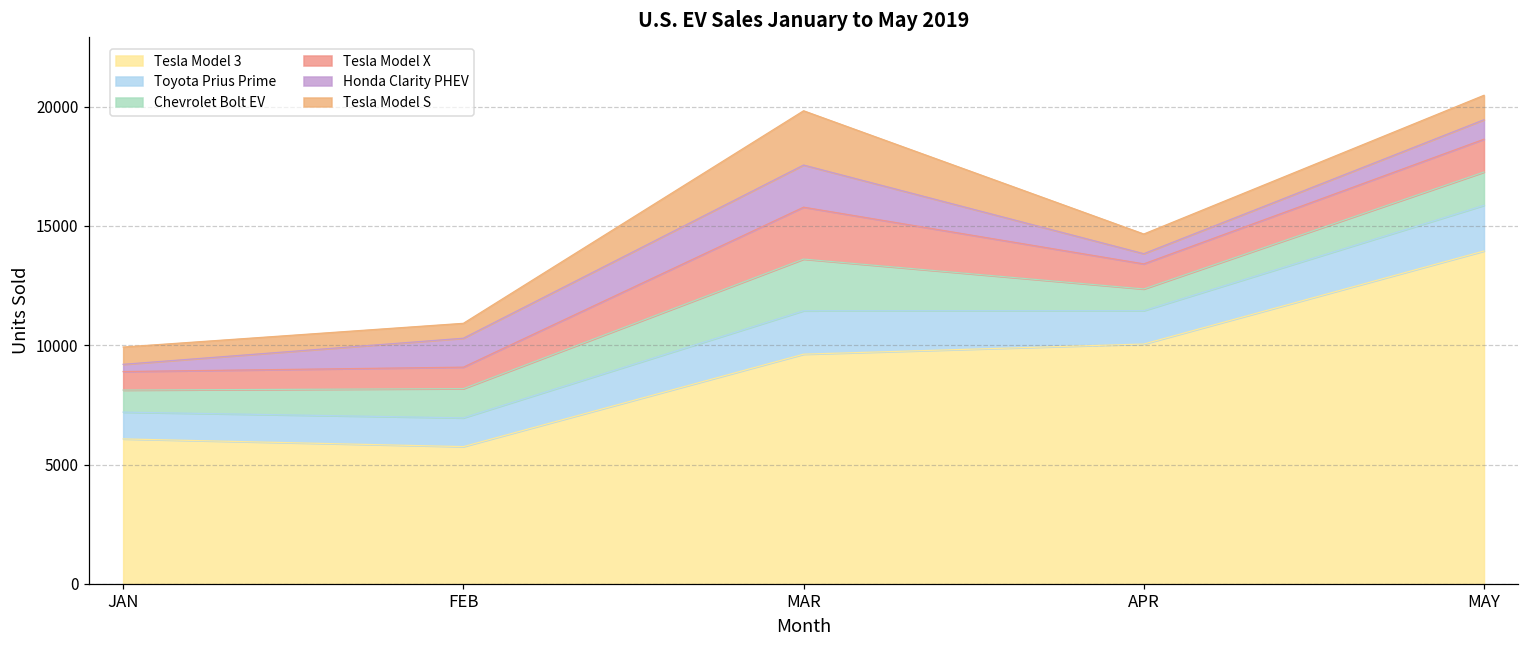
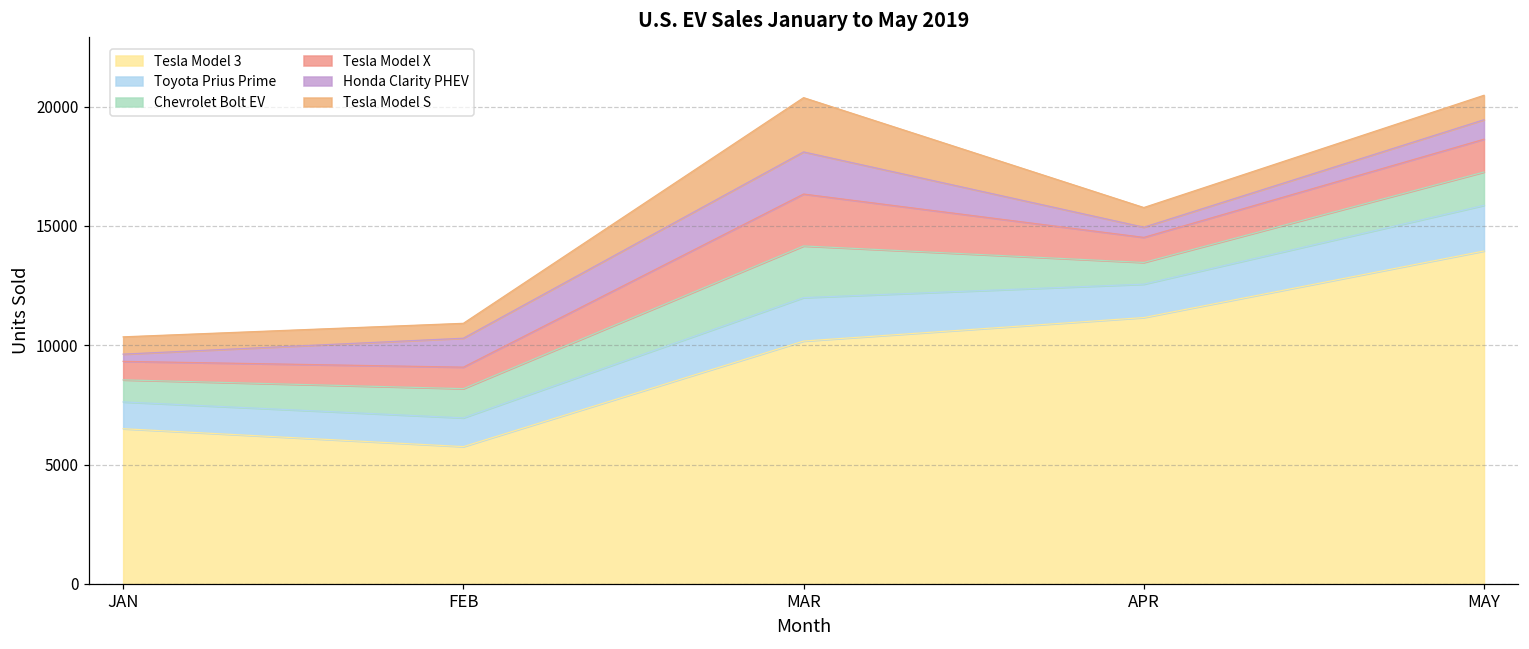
Tesla Model 3, JAN: 6100 -> 6500
Tesla Model 3, MAR: 9600 -> 10200
Tesla Model 3, APR: 10100 -> 11200
